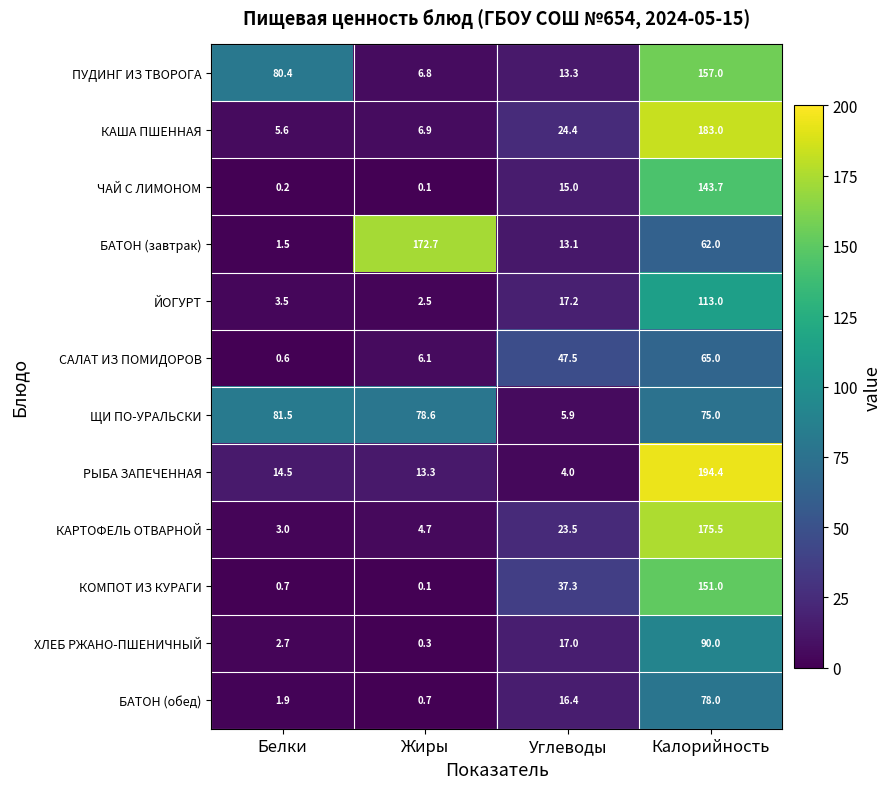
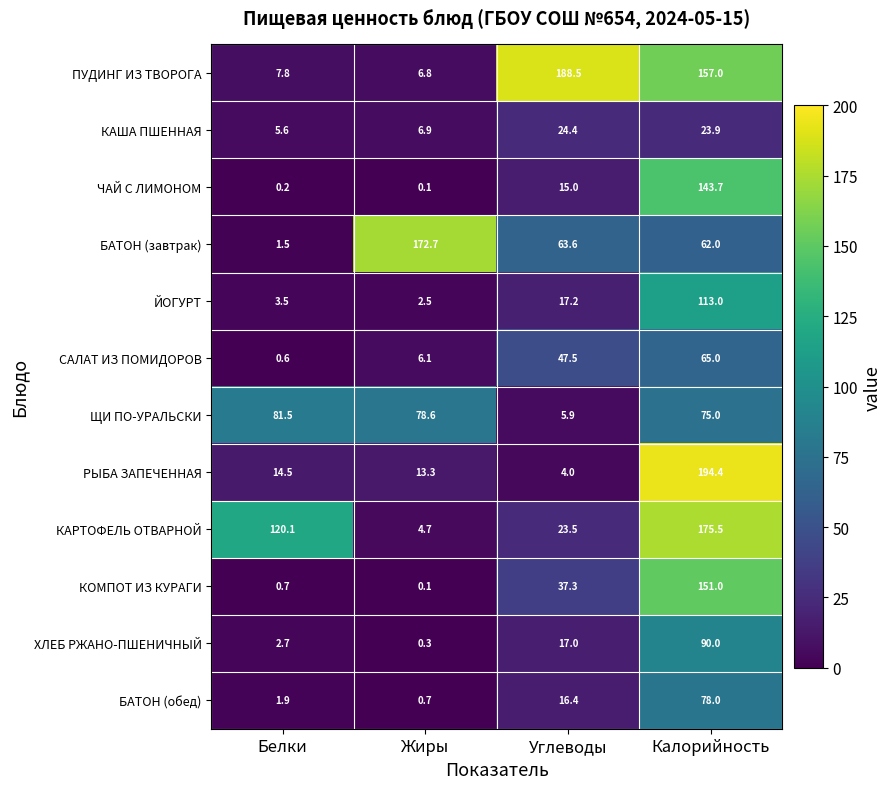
ПУДИНГ ИЗ ТВОРОГА, Белки: 80.4 -> 7.8
ПУДИНГ ИЗ ТВОРОГА, Углеводы: 13.3 -> 188.5
КАША ПШЕННАЯ, Калорийность: 183.0 -> 23.9
БАТОН (завтрак), Углеводы: 13.1 -> 63.6
КАРТОФЕЛЬ ОТВАРНОЙ, Белки: 3.0 -> 120.1
